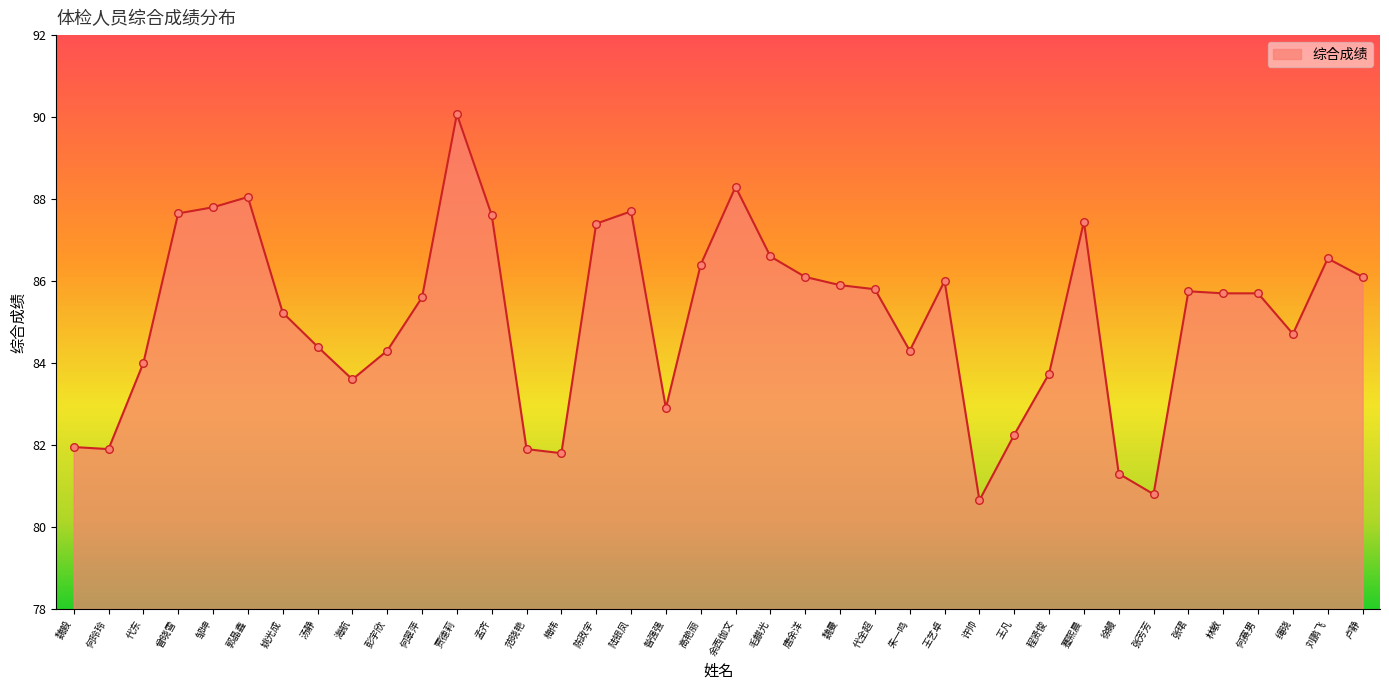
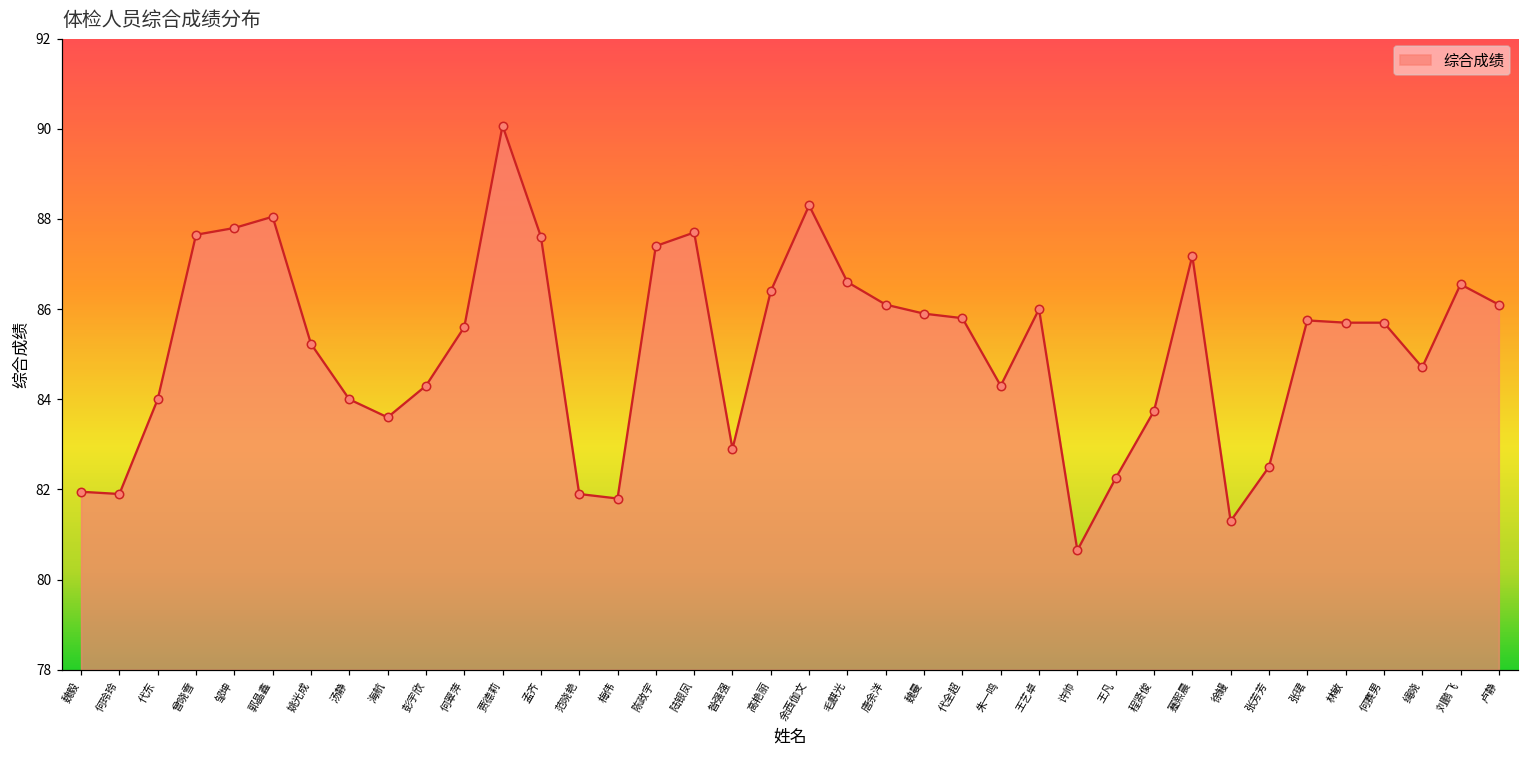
汤静: 84.4 -> 84.0
蹇熙晨: 87.5 -> 87.2
张芳芳: 80.8 -> 82.5
